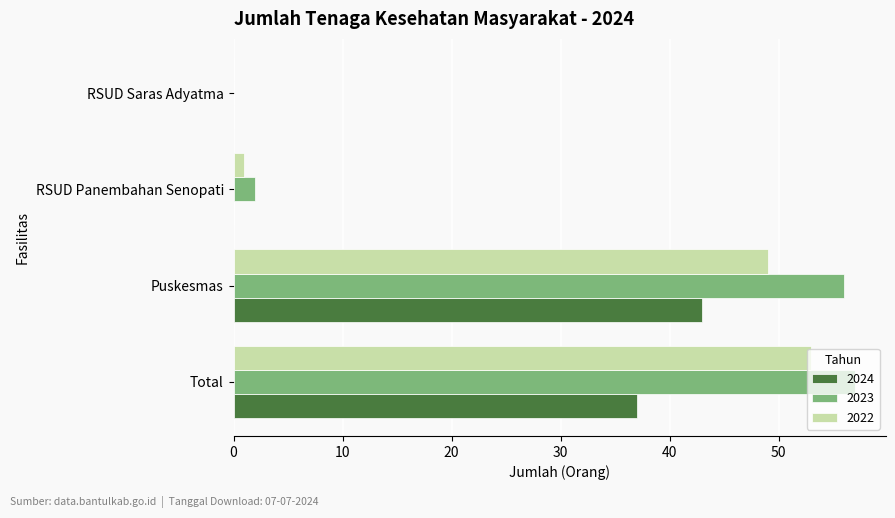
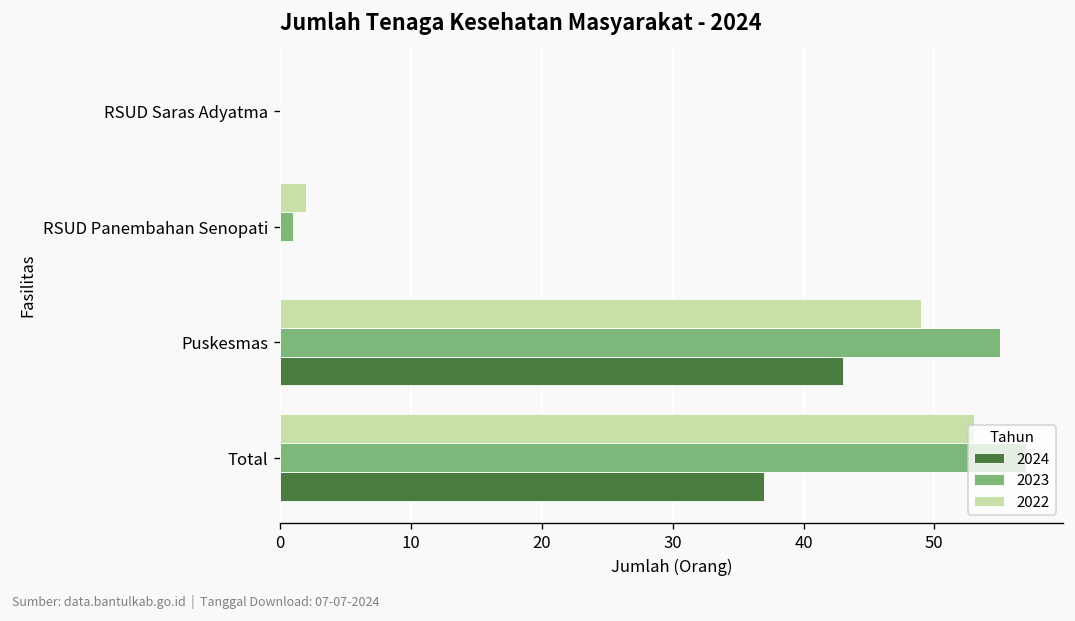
2022, RSUD Panembahan Senopati: 1 -> 2
2023, RSUD Panembahan Senopati: 2 -> 1
2023, Puskesmas: 56 -> 55
